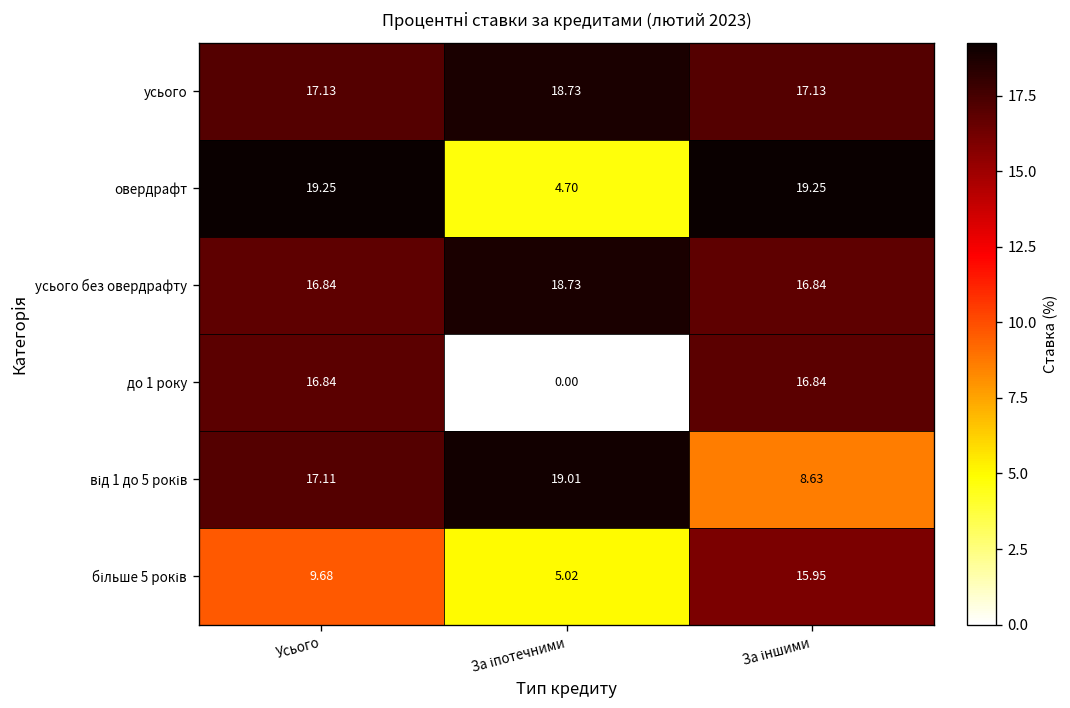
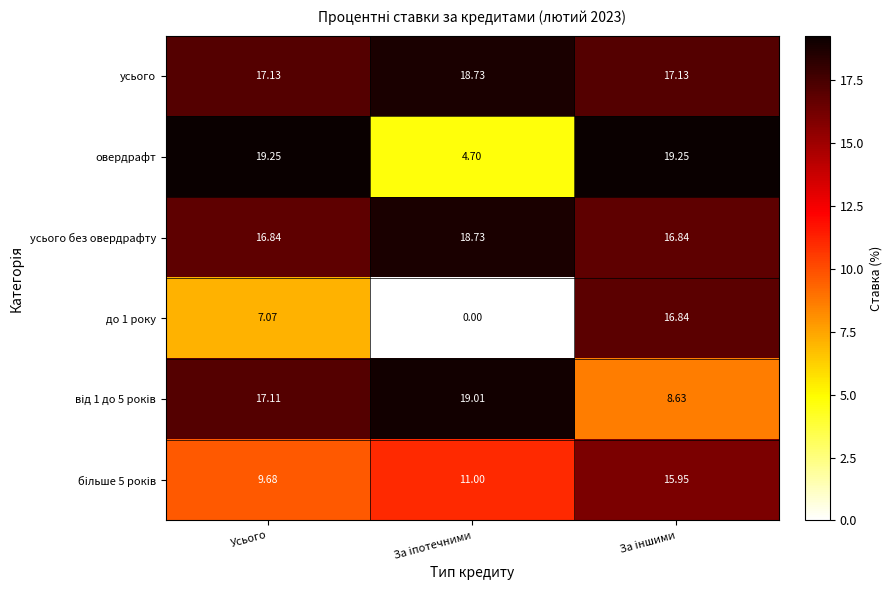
до 1 року, Усього: 16.84 -> 7.07
більше 5 років, За іпотечними: 5.02 -> 11.00
